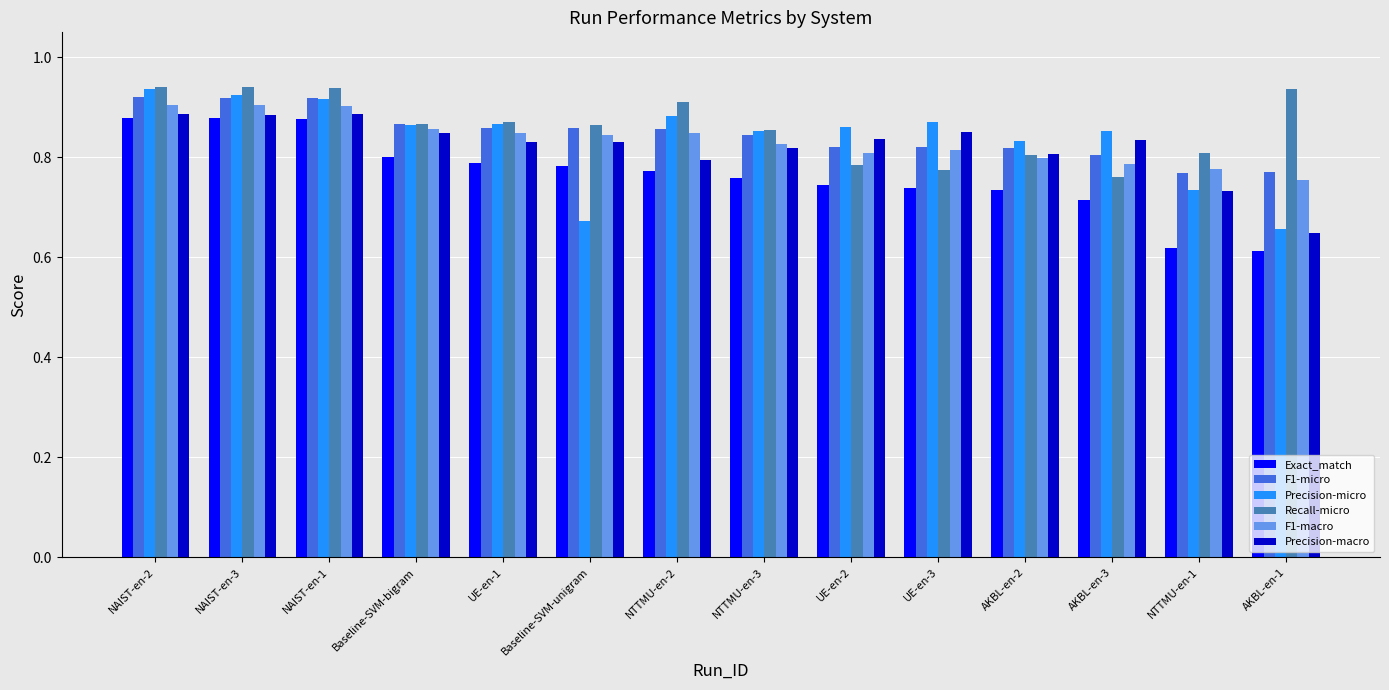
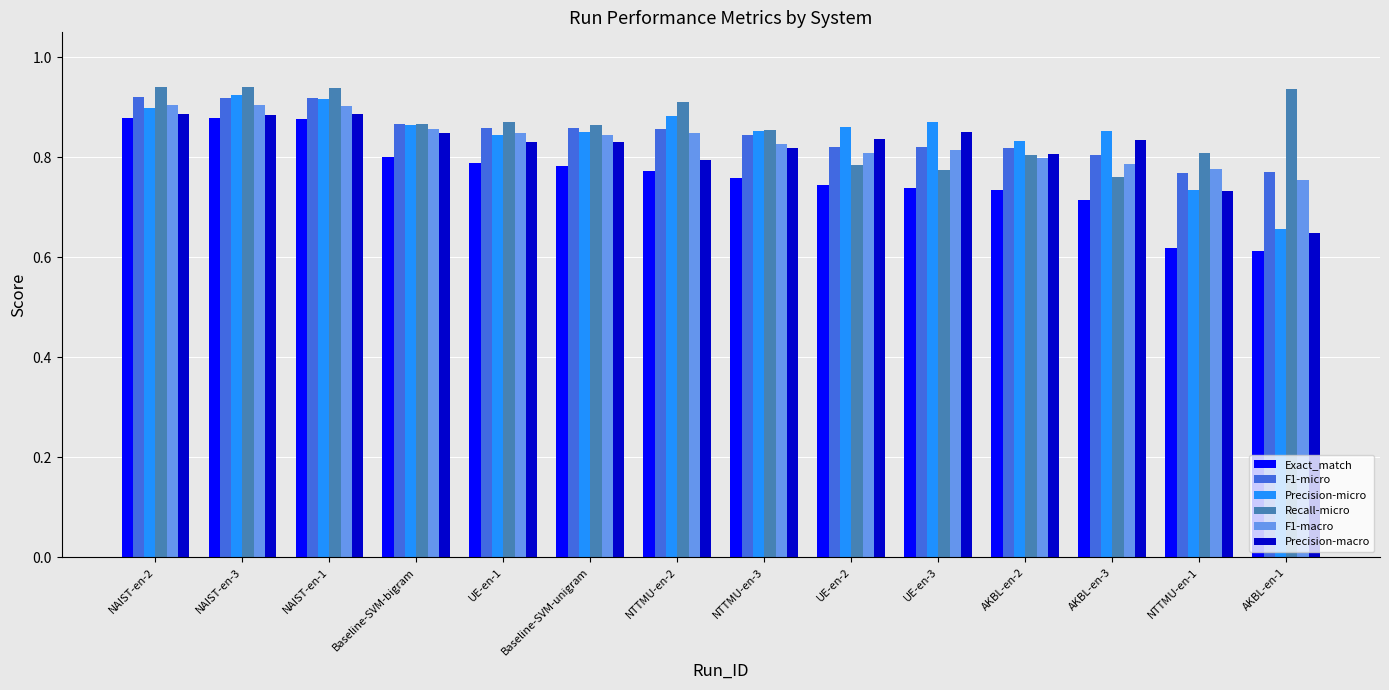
Precision-micro, NAIST-en-2: 0.94 -> 0.90
Precision-micro, UE-en-1: 0.87 -> 0.85
Precision-micro, Baseline-SVM-unigram: 0.67 -> 0.85
